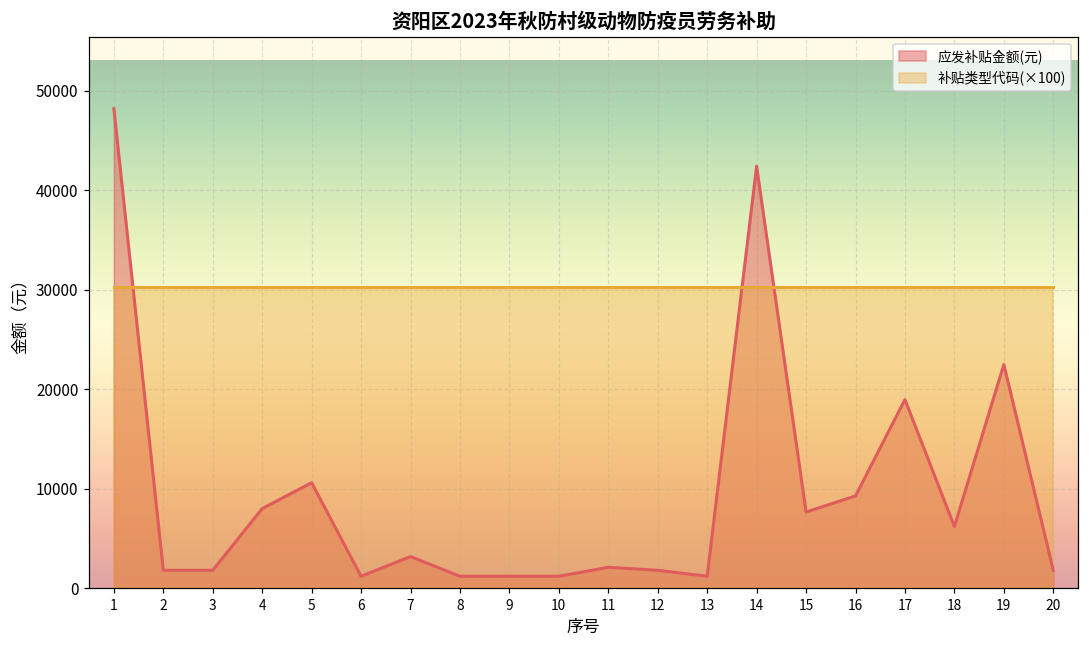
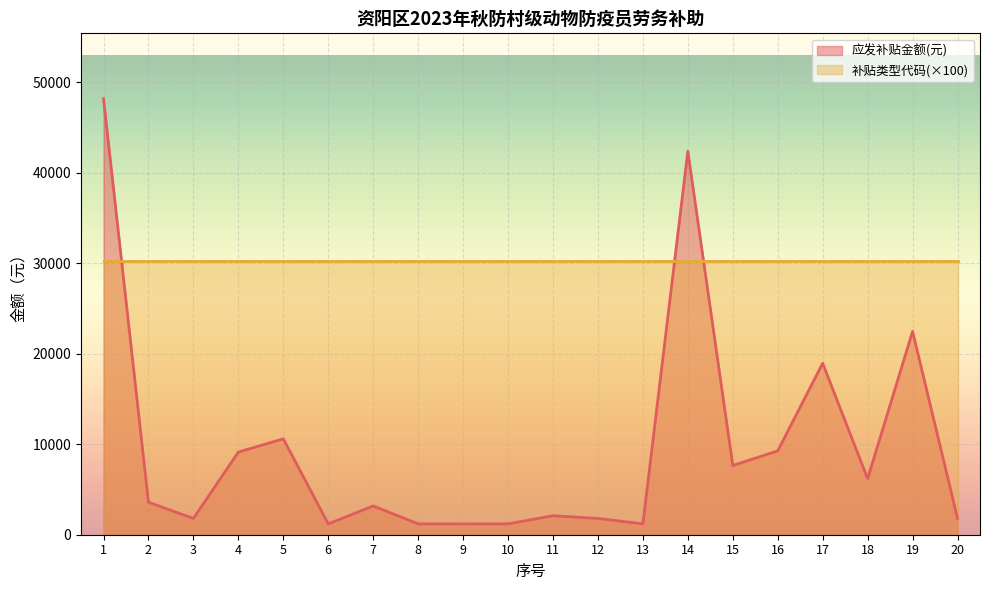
应发补贴金额(元), 2: 2000 -> 4000
应发补贴金额(元), 4: 8000 -> 9000
